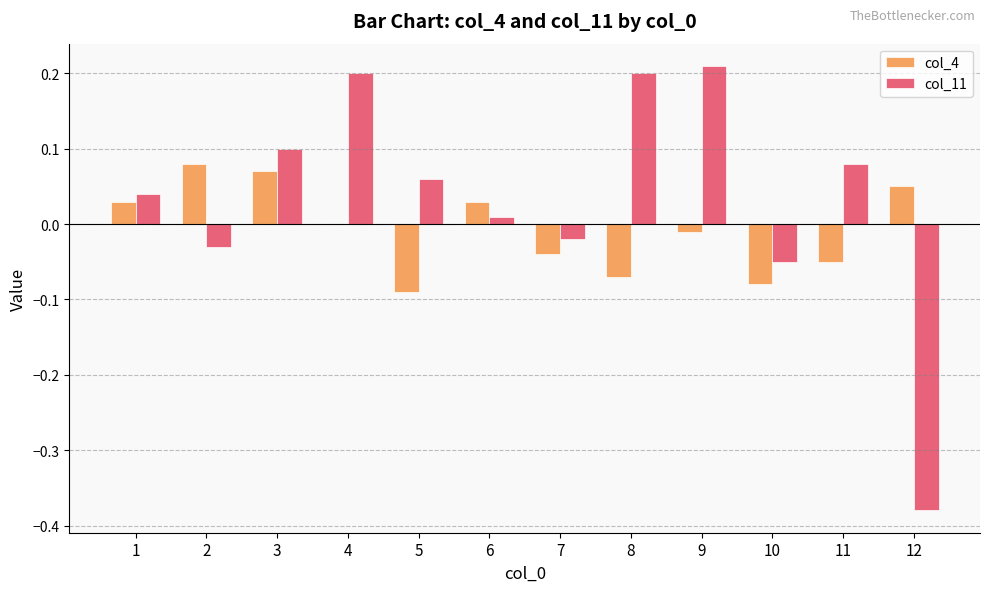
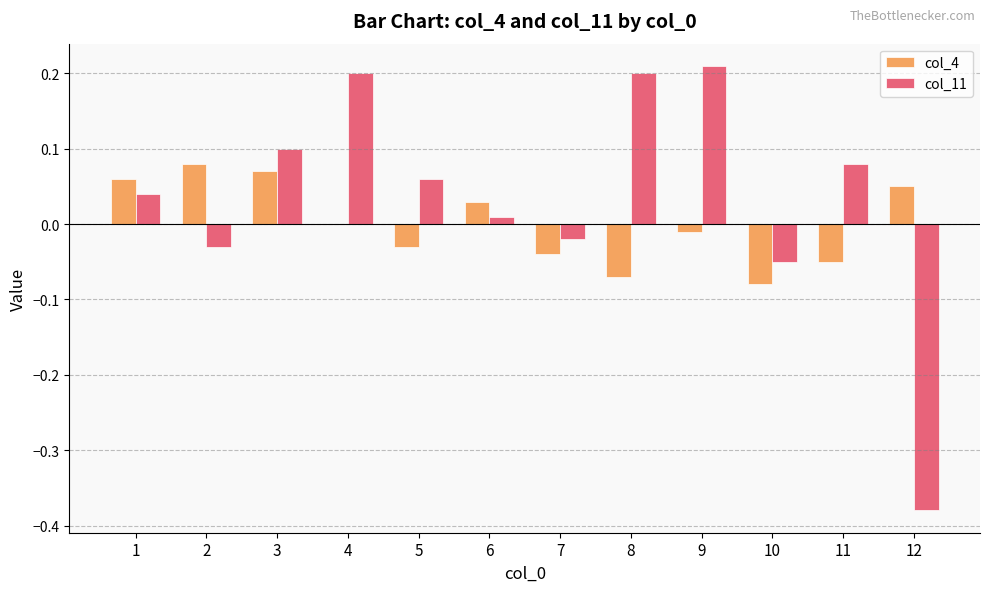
col_4, 1: 0.03 -> 0.06
col_4, 5: -0.09 -> -0.03
